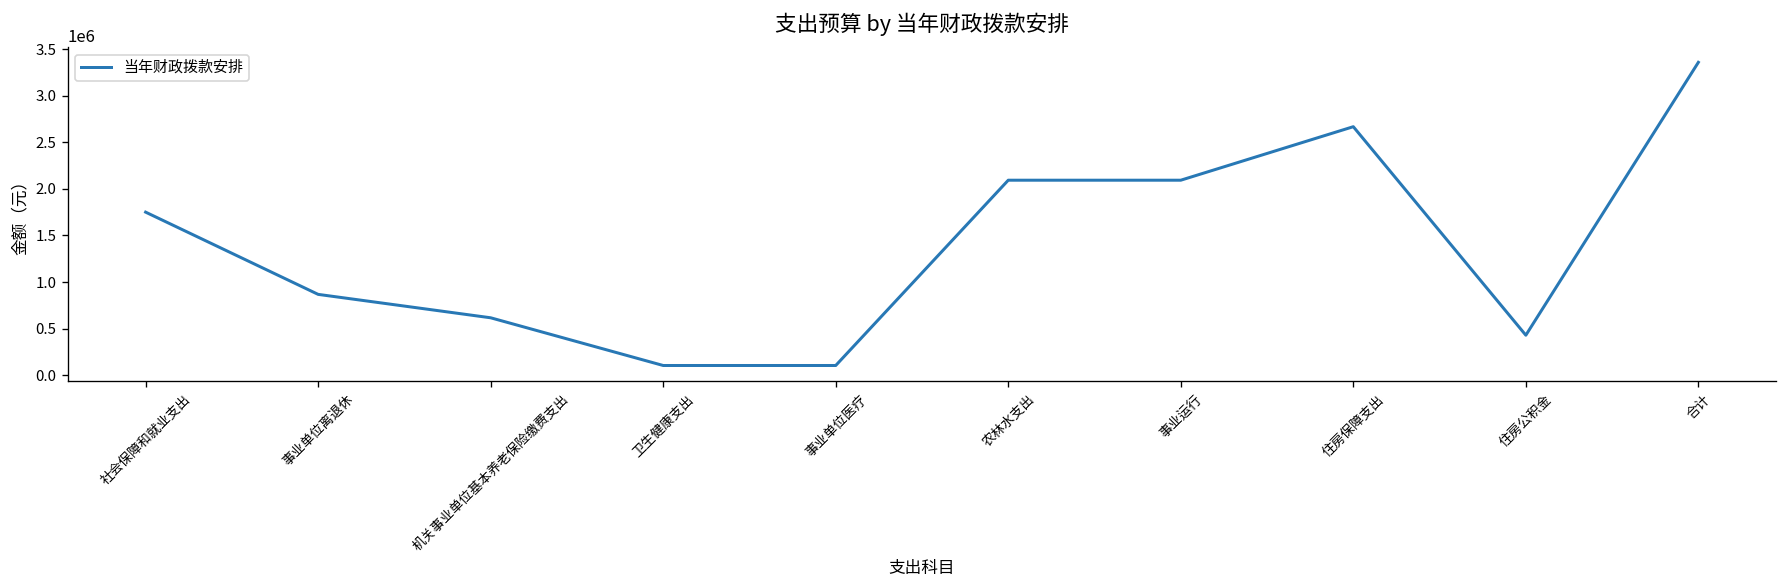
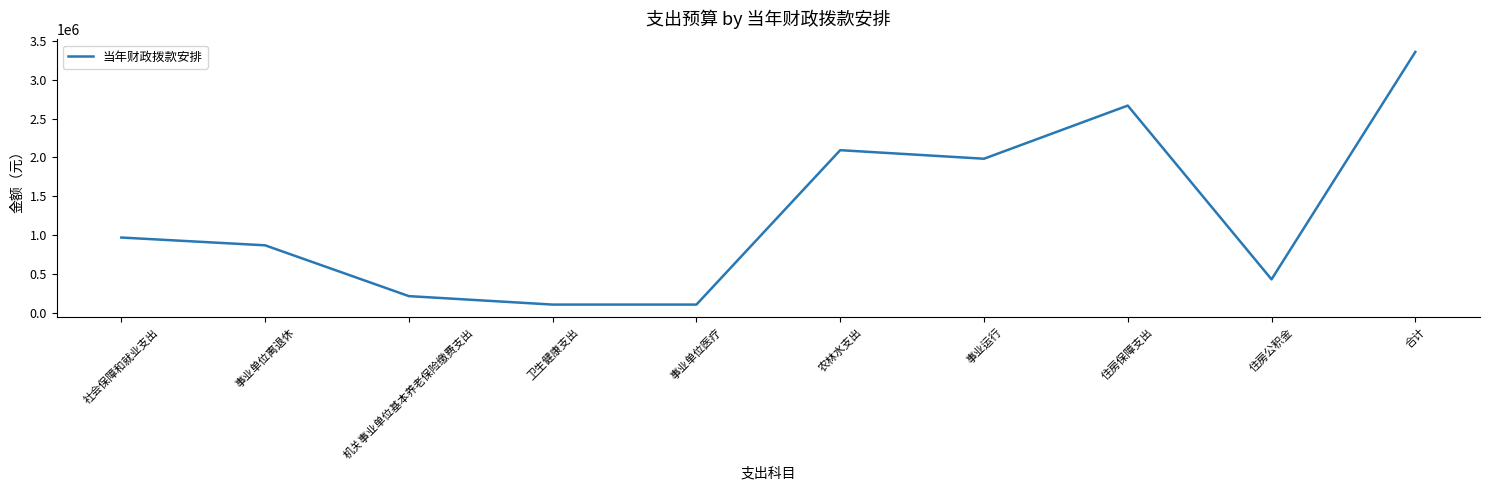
社会保障和就业支出: 1800000 -> 1000000
机关事业单位基本养老保险缴费支出: 600000 -> 200000
事业运行: 2100000 -> 2000000
